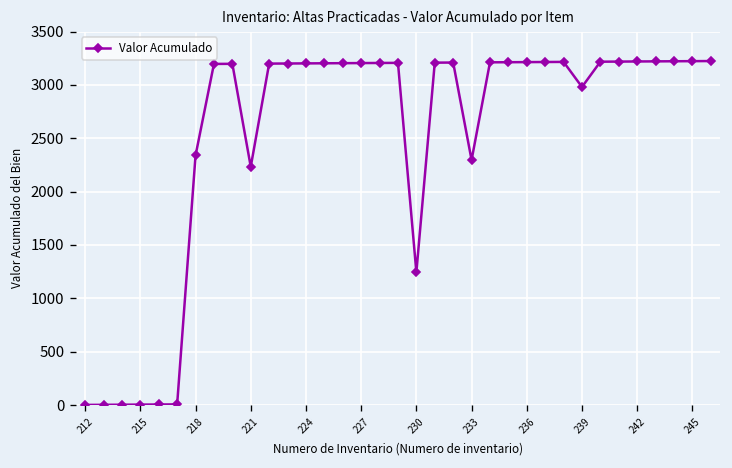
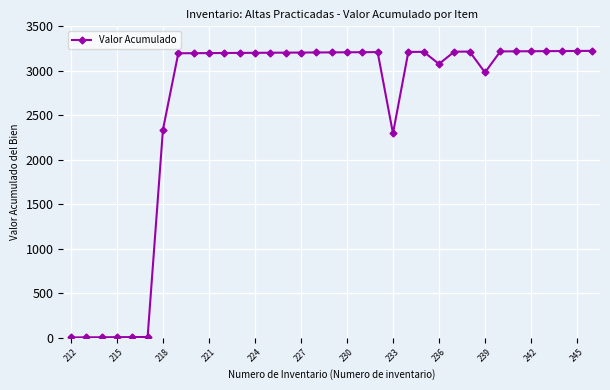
221: 2200 -> 3200
230: 1200 -> 3200
236: 3200 -> 3100
